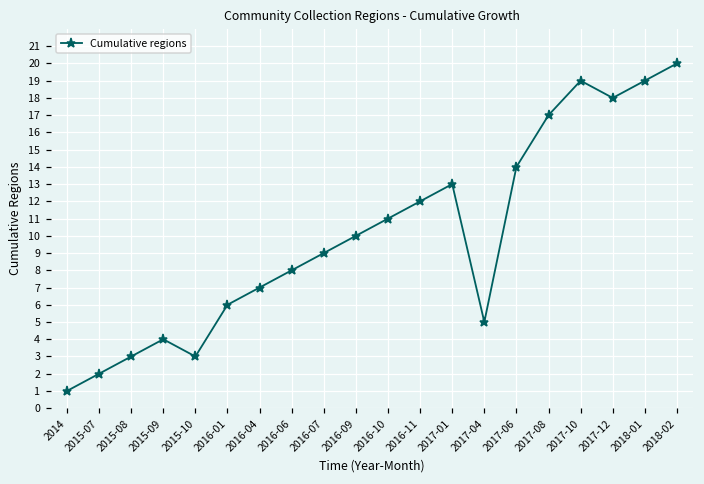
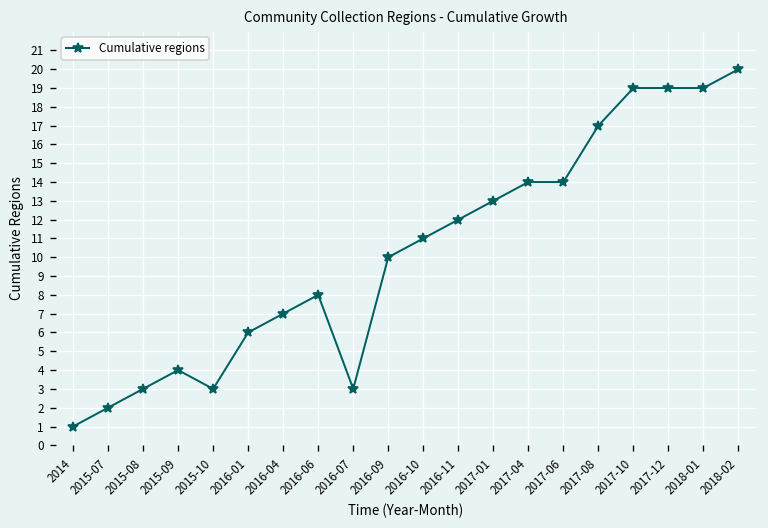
2016-07: 9 -> 3
2017-04: 5 -> 14
2017-12: 18 -> 19
